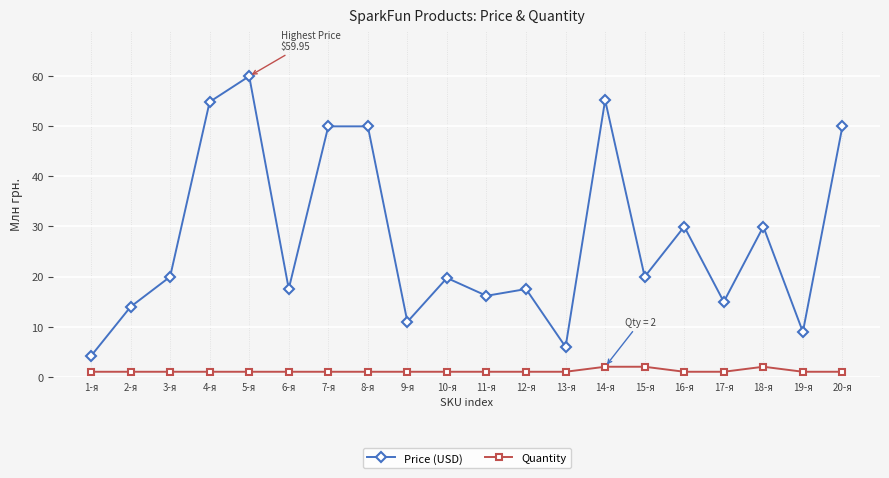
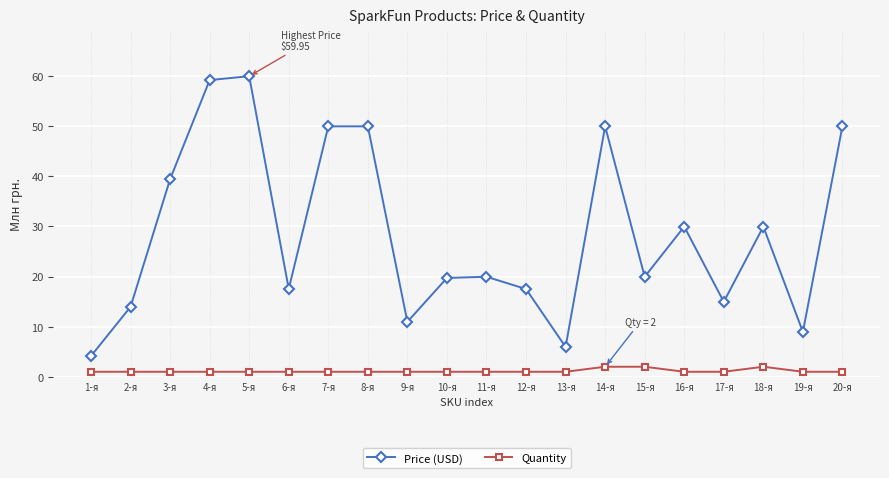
Price (USD), 3-я: 20 -> 39
Price (USD), 4-я: 55 -> 59
Price (USD), 11-я: 16 -> 20
Price (USD), 14-я: 55 -> 50
